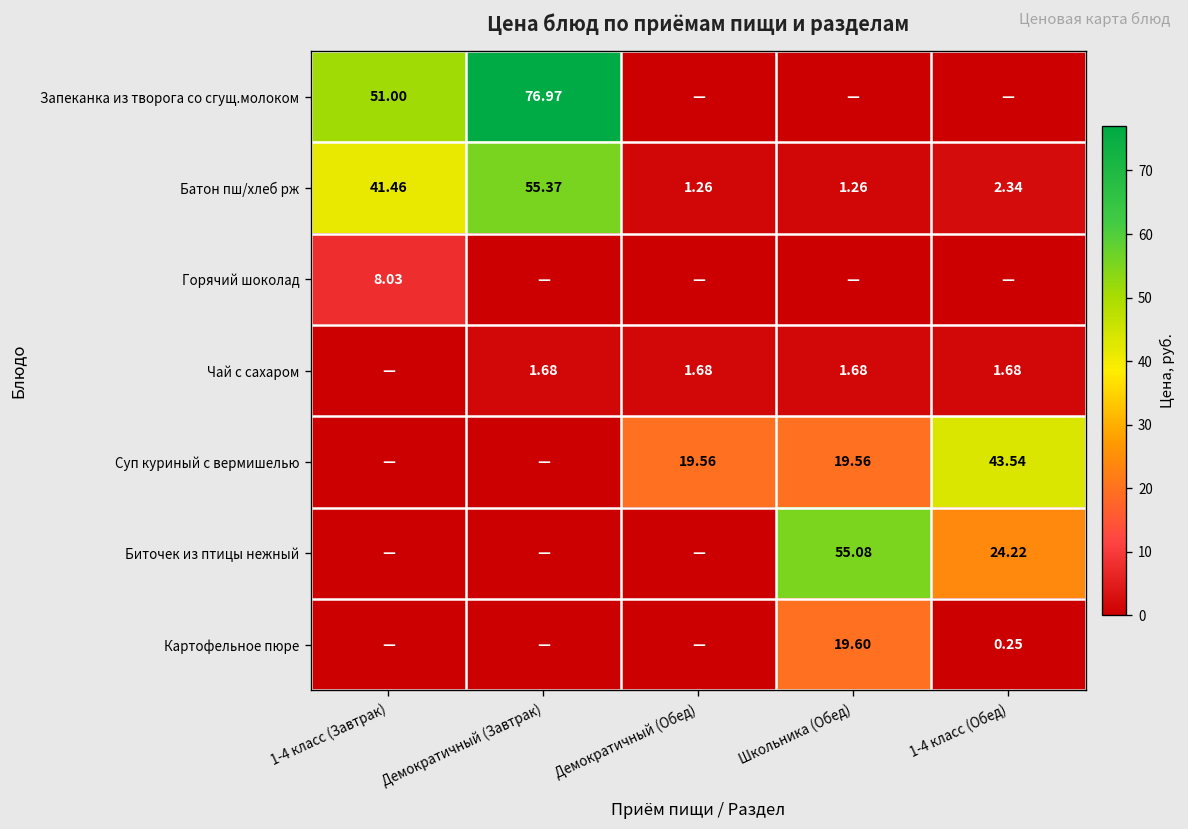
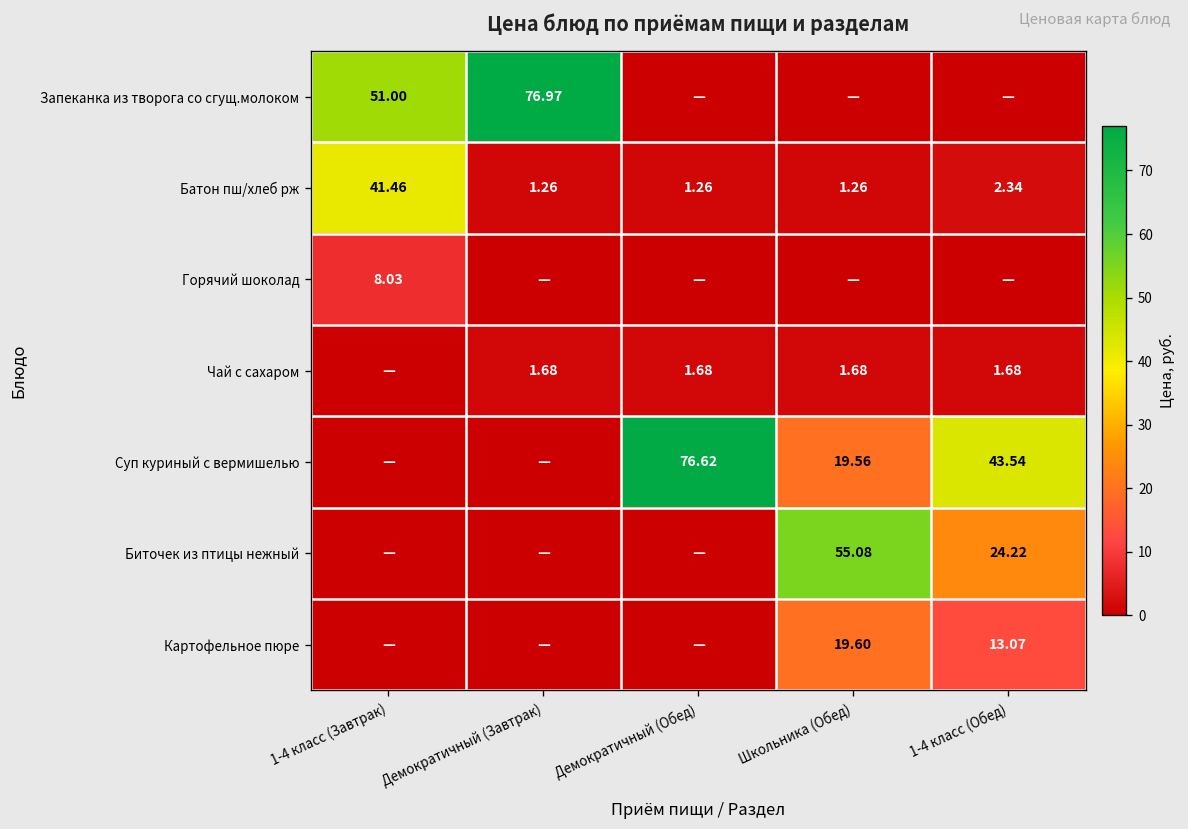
Батон пш/хлеб рж, Демократичный (Завтрак): 55.37 -> 1.26
Суп куриный с вермишелью, Демократичный (Обед): 19.56 -> 76.62
Картофельное пюре, 1-4 класс (Обед): 0.25 -> 13.07
